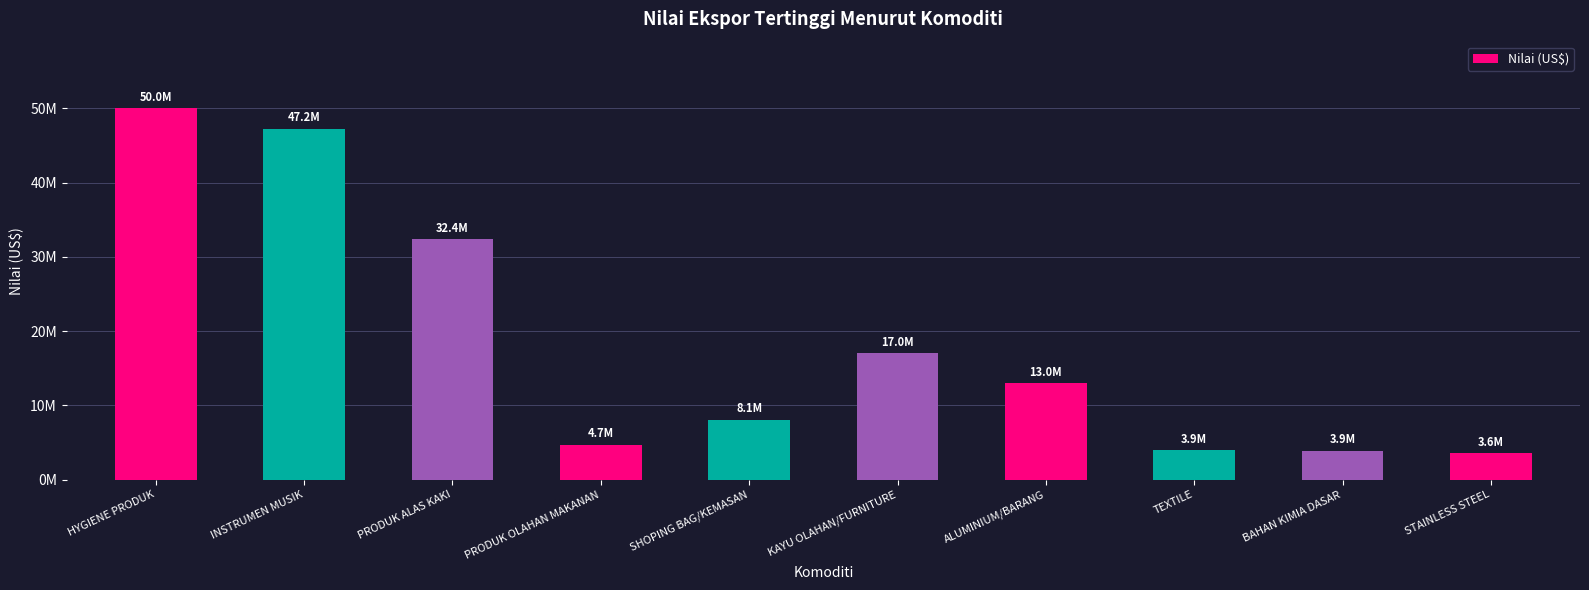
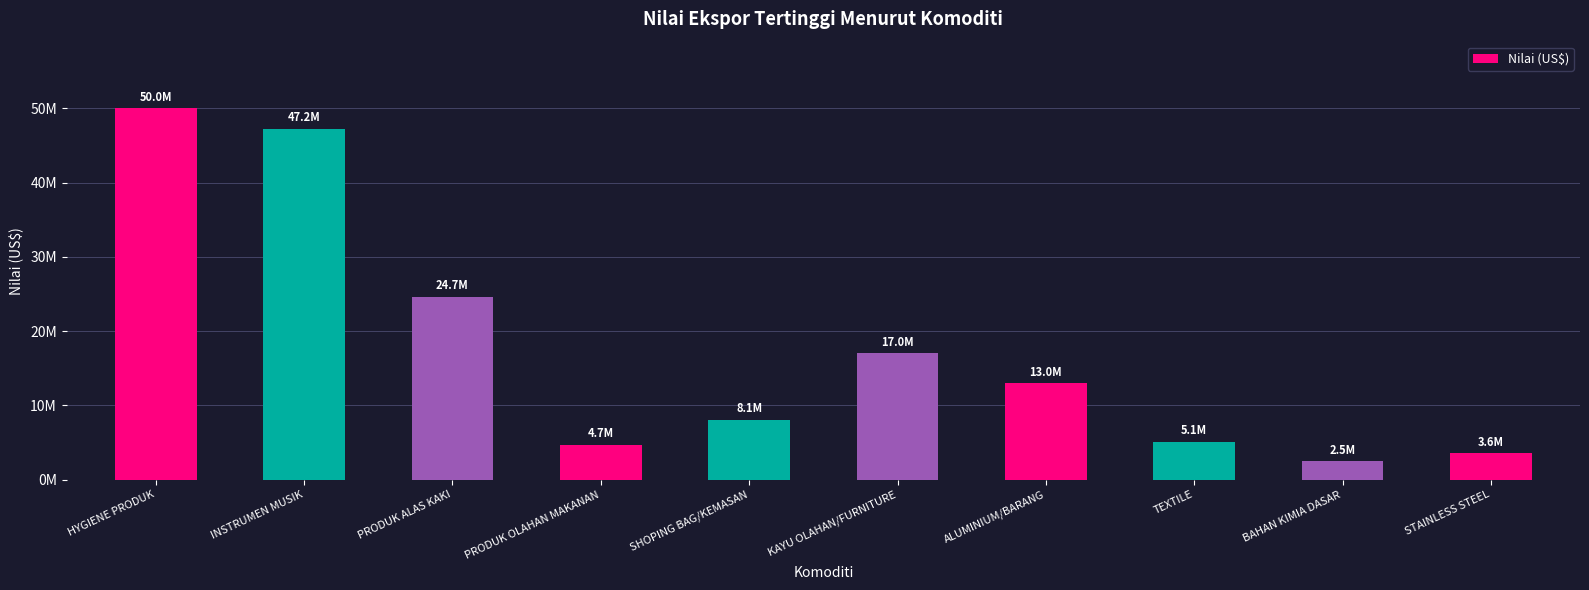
PRODUK ALAS KAKI: 32.4M -> 24.7M
TEXTILE: 3.9M -> 5.1M
BAHAN KIMIA DASAR: 3.9M -> 2.5M
